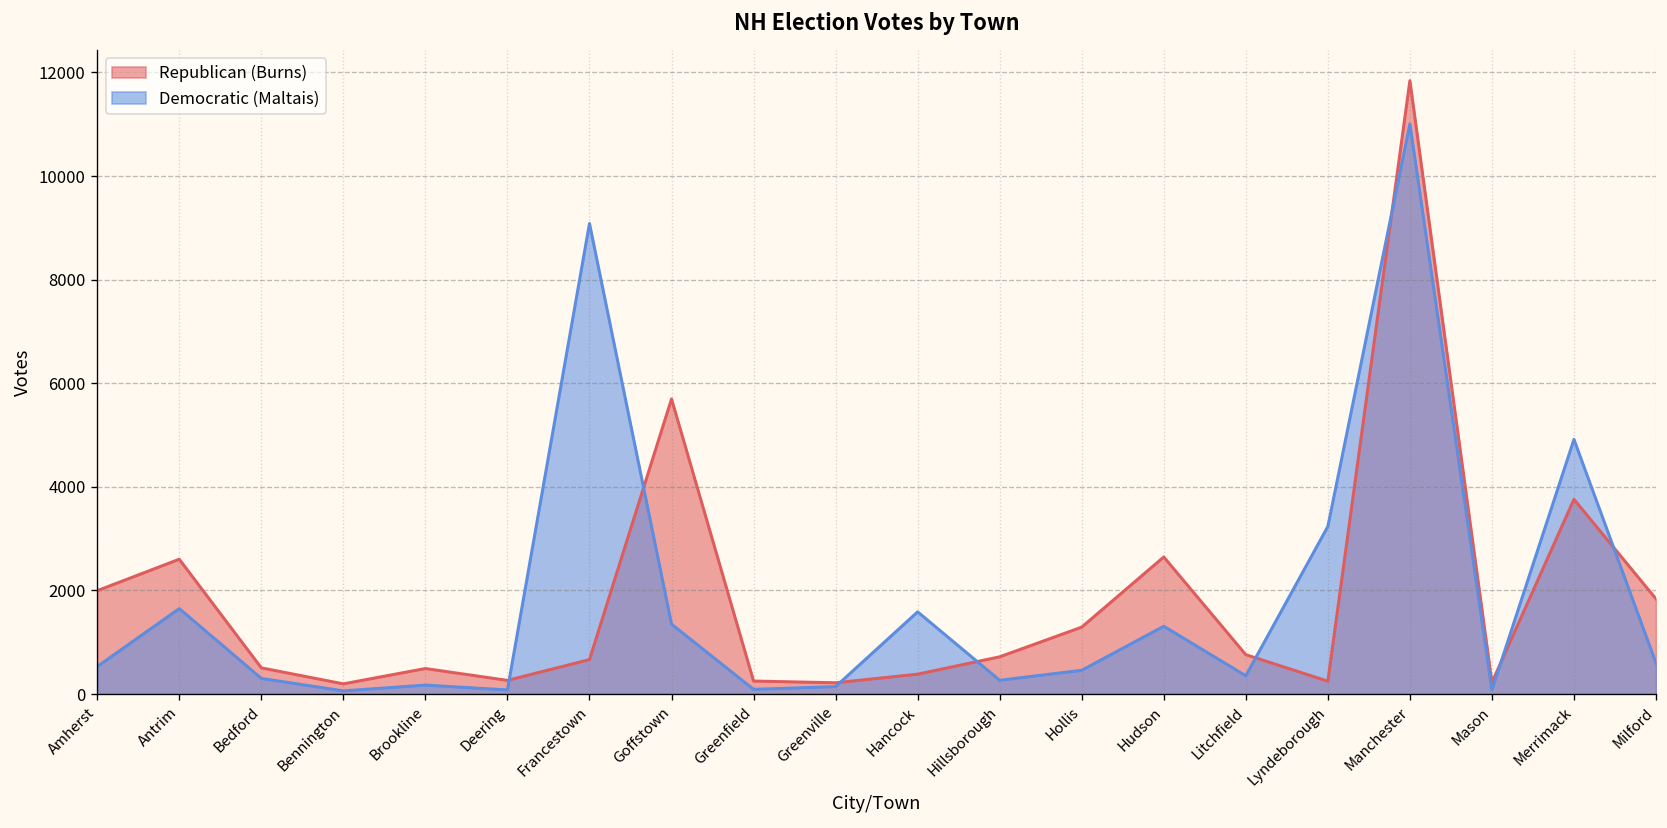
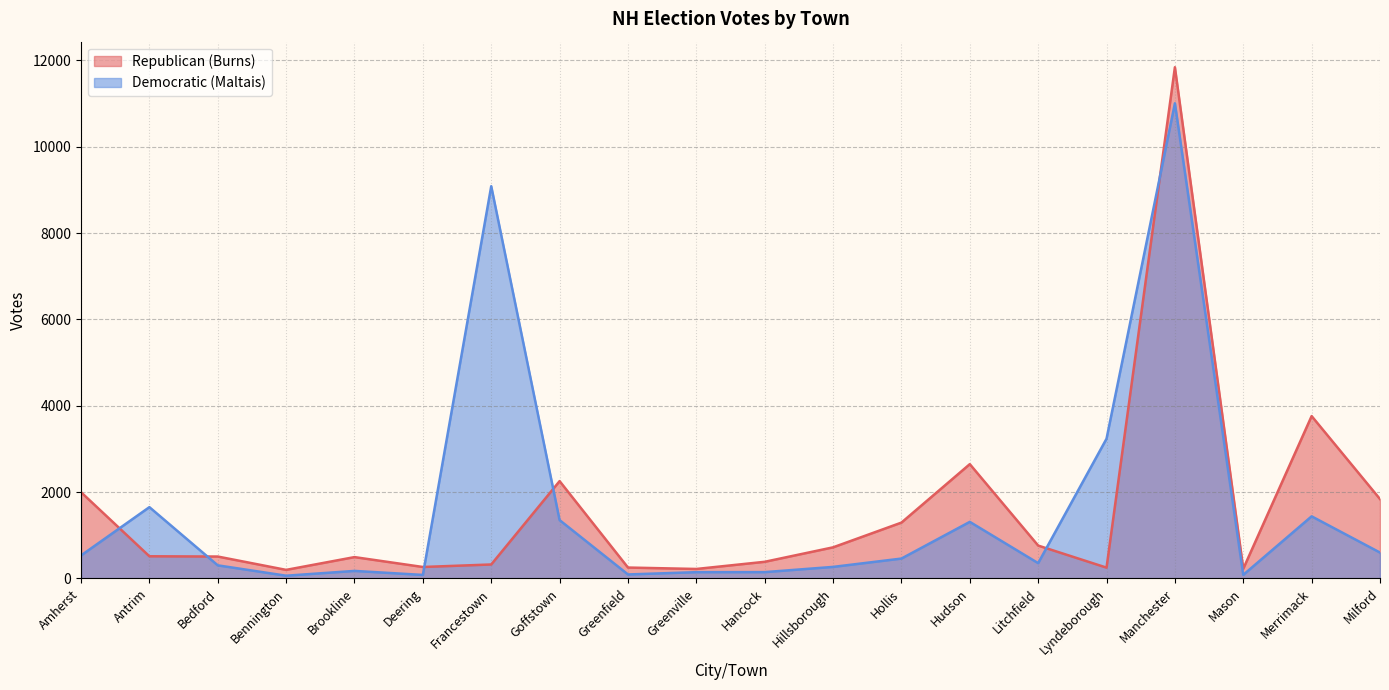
Republican (Burns), Antrim: 2600 -> 500
Republican (Burns), Francestown: 700 -> 300
Republican (Burns), Goffstown: 5700 -> 2300
Democratic (Maltais), Hancock: 1600 -> 100
Democratic (Maltais), Merrimack: 4900 -> 1400
